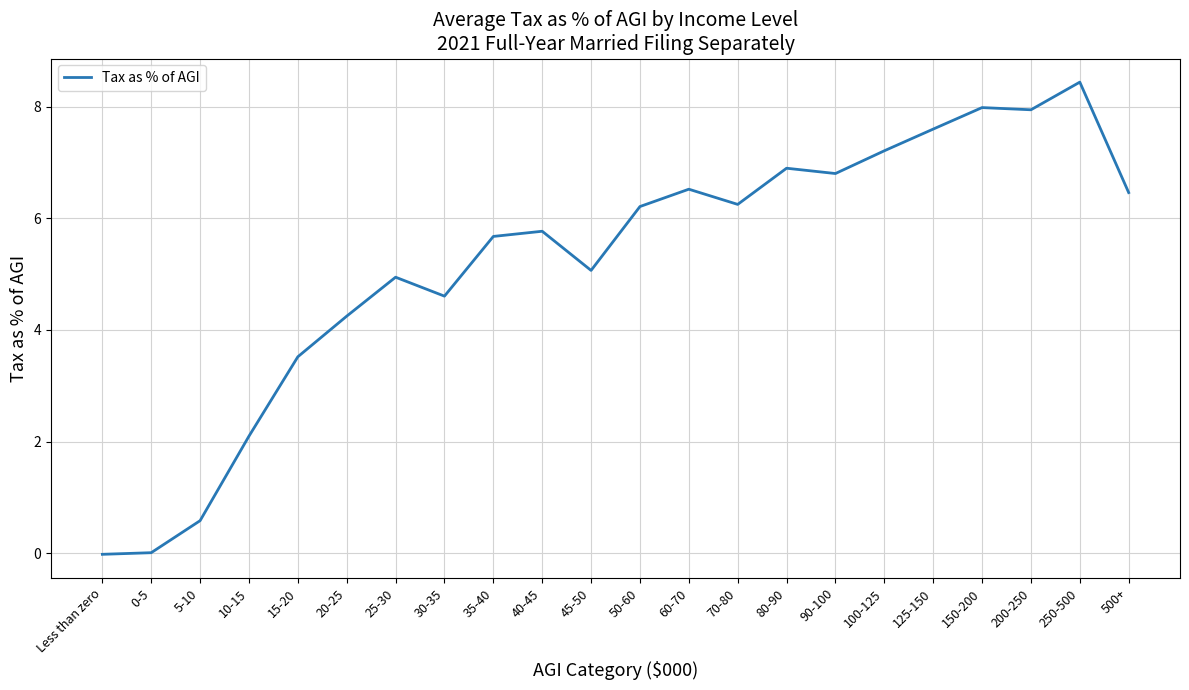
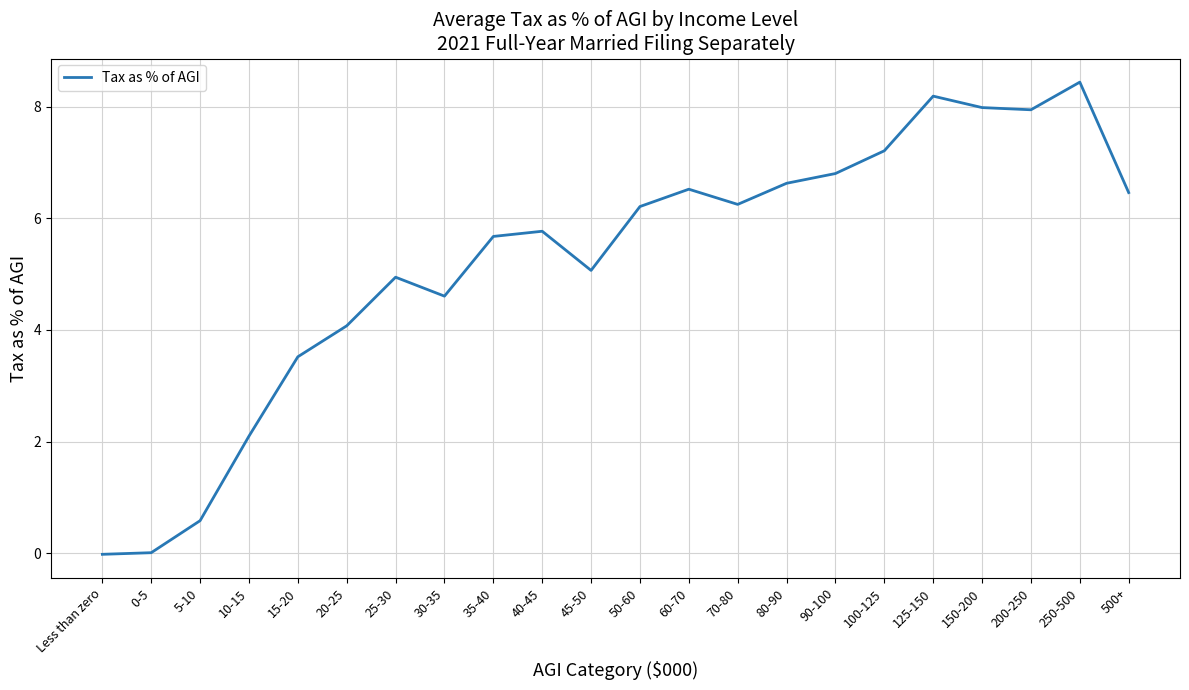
20-25: 4.2 -> 4.1
80-90: 6.9 -> 6.6
125-150: 7.6 -> 8.2
